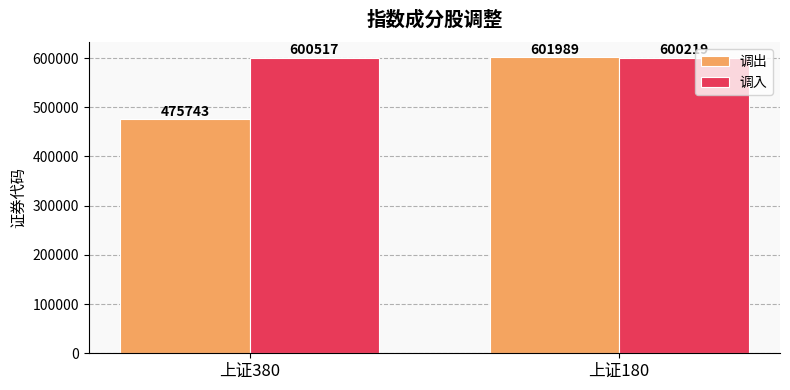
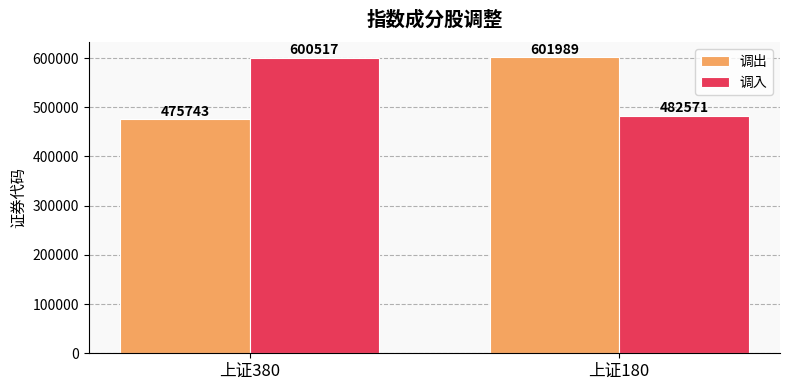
调入, 上证180: 600000 -> 480000
